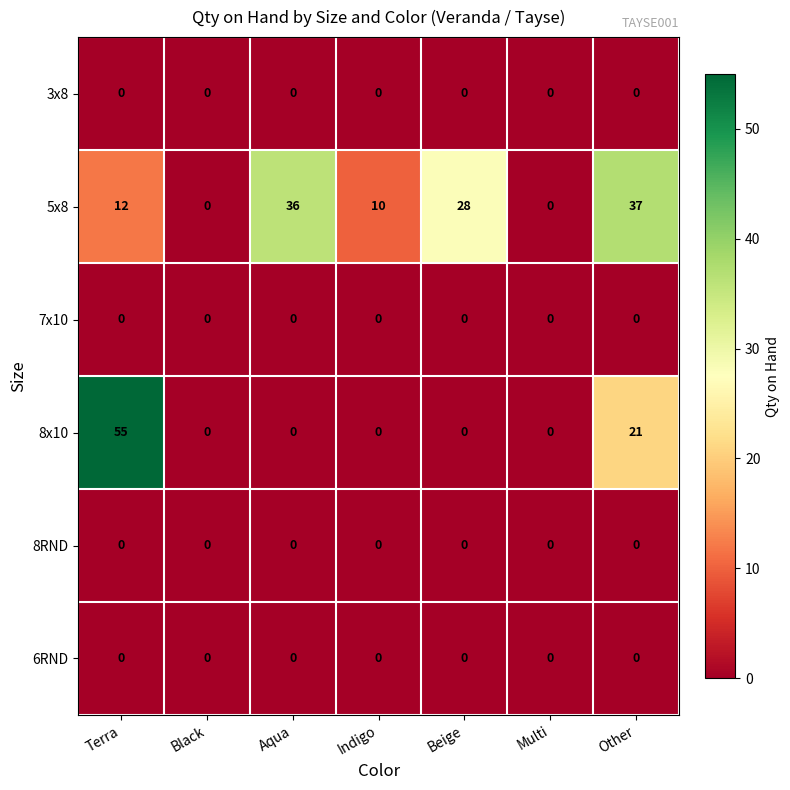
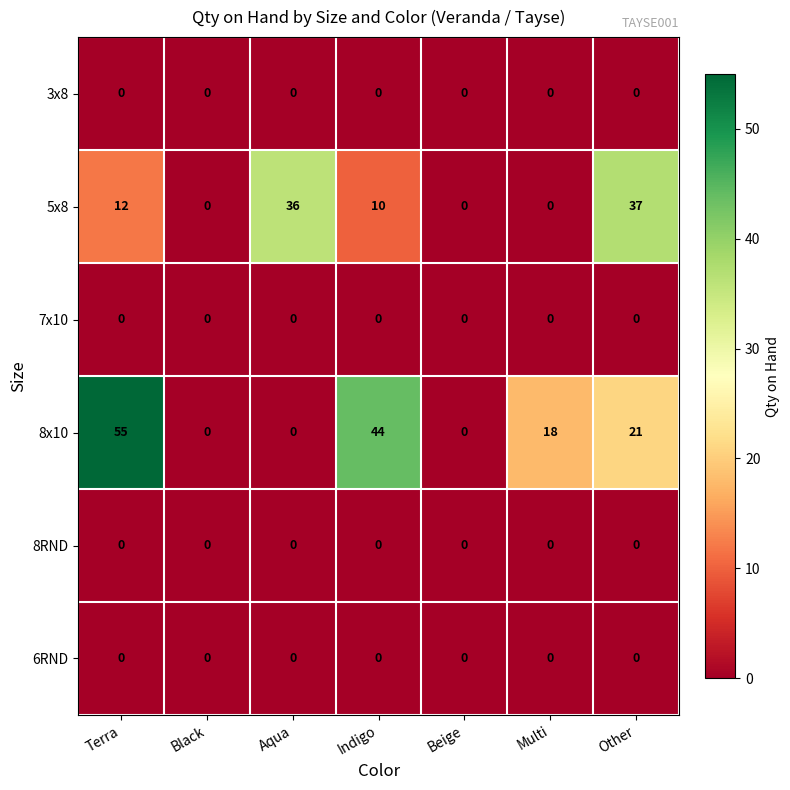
5x8, Beige: 28 -> 0
8x10, Indigo: 0 -> 44
8x10, Multi: 0 -> 18
